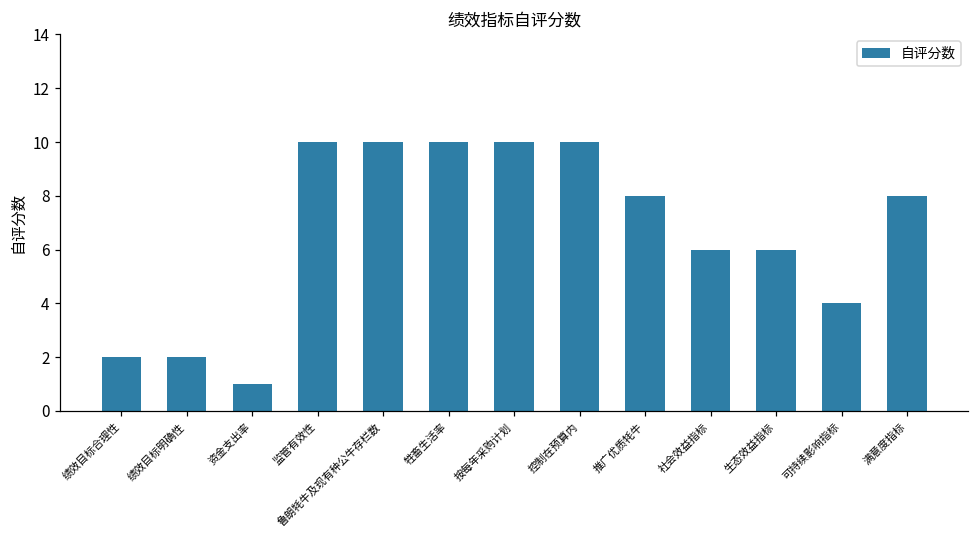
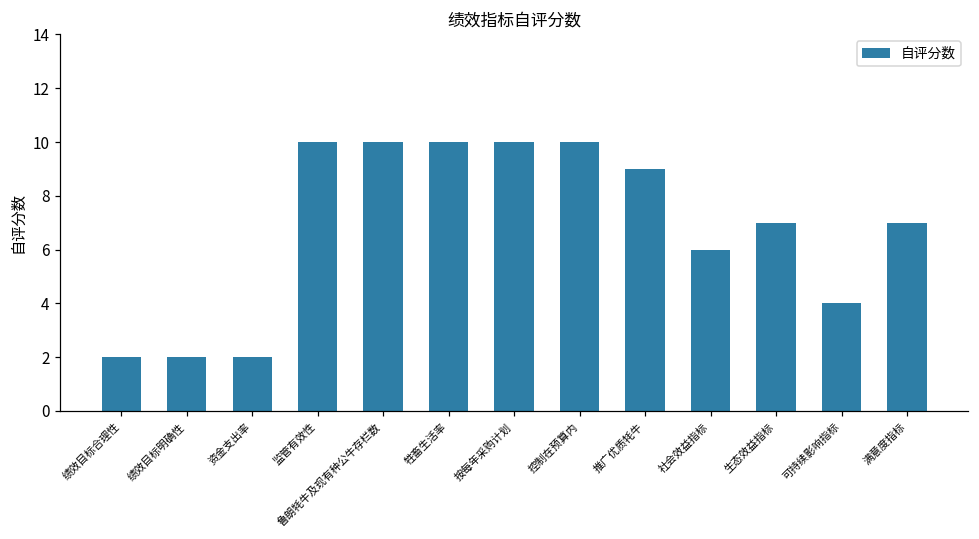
资金支出率: 1 -> 2
推广优质牦牛: 8 -> 9
生态效益指标: 6 -> 7
满意度指标: 8 -> 7
